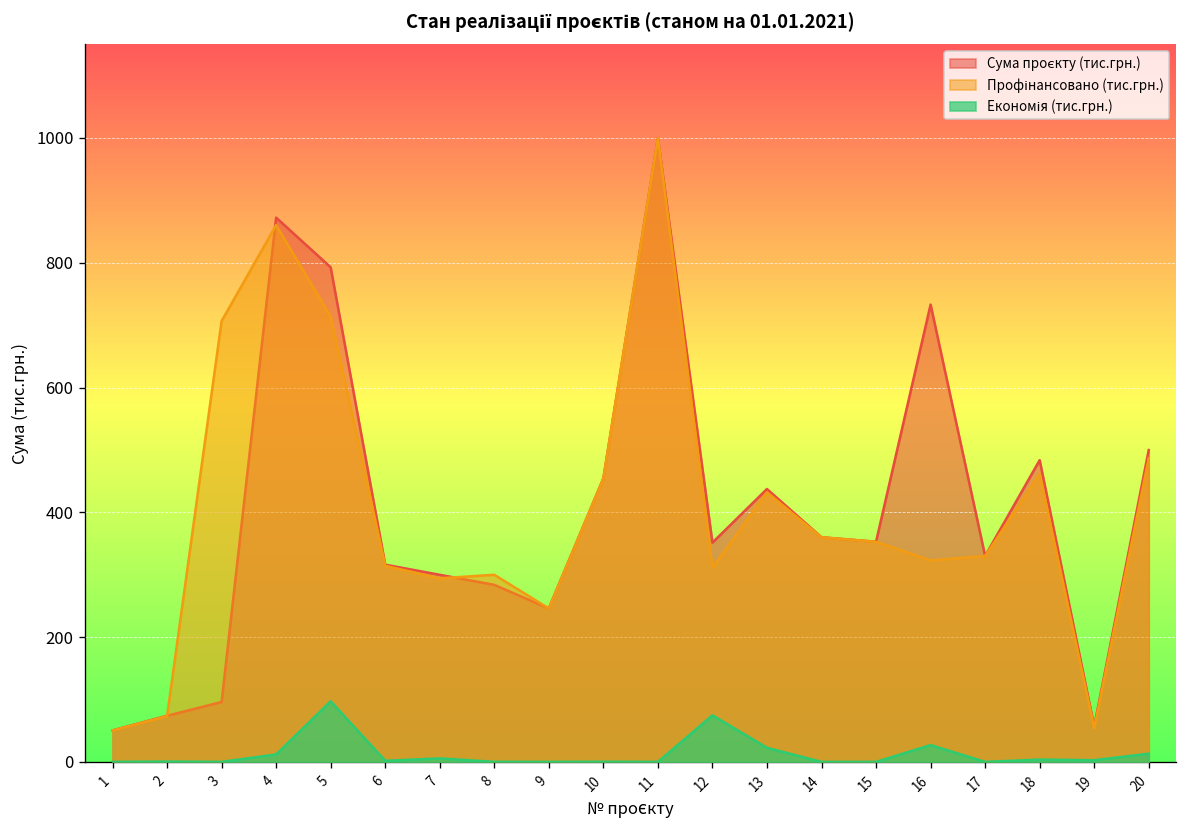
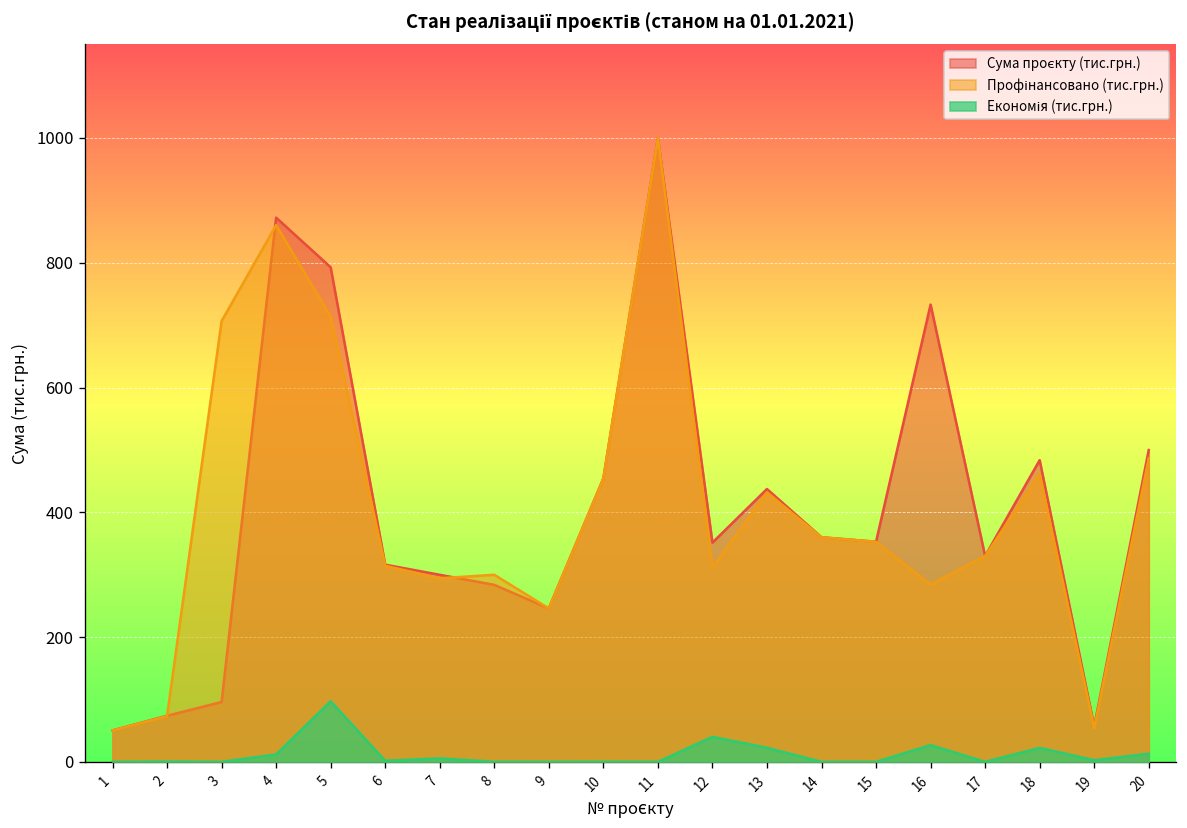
Економія (тис.грн.), 12: 70 -> 40
Профінансовано (тис.грн.), 16: 320 -> 280
Економія (тис.грн.), 18: 0 -> 20
